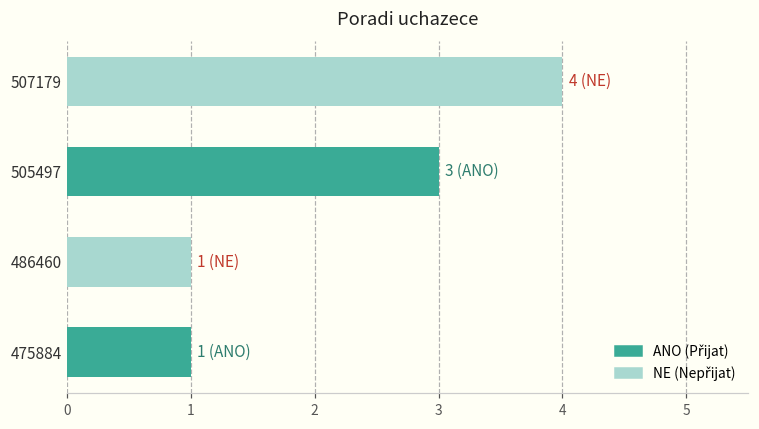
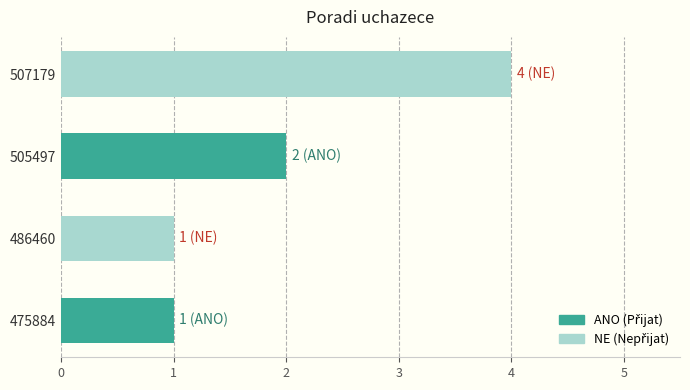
505497: 3 -> 2
